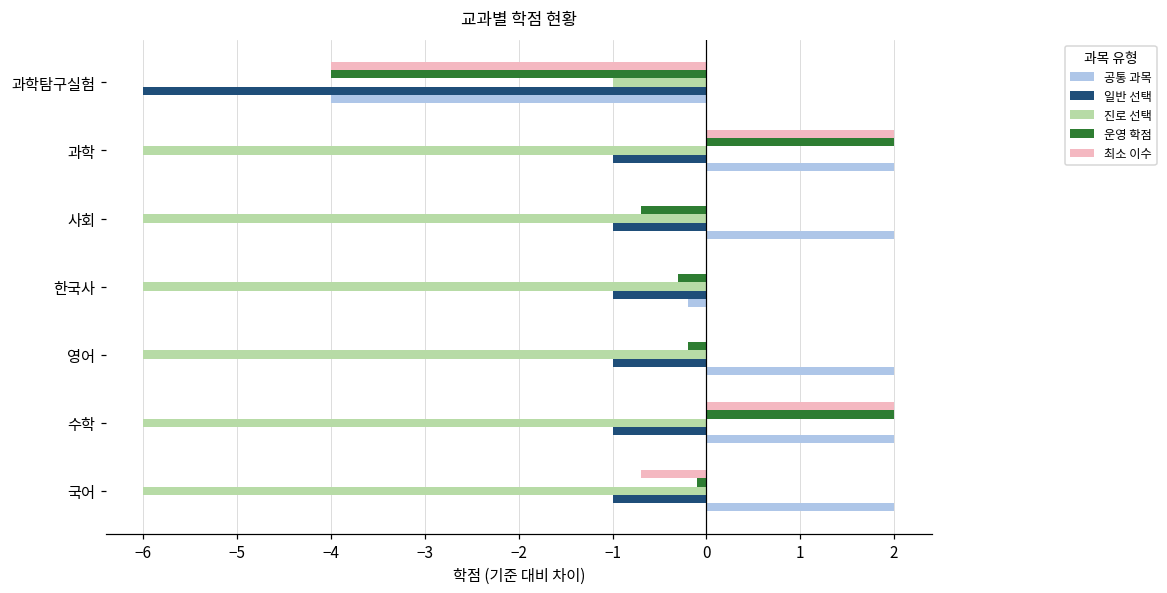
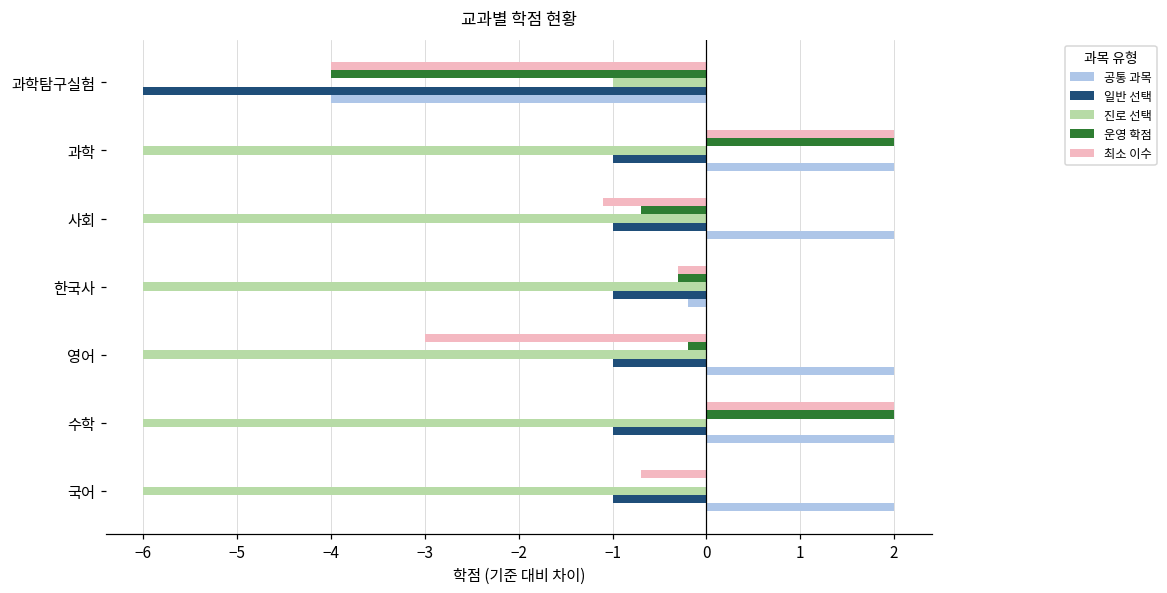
최소 이수, 사회: 0.0 -> -1.1
최소 이수, 한국사: 0.0 -> -0.3
최소 이수, 영어: 0.0 -> -3.0
운영 학점, 국어: -0.1 -> 0.0
